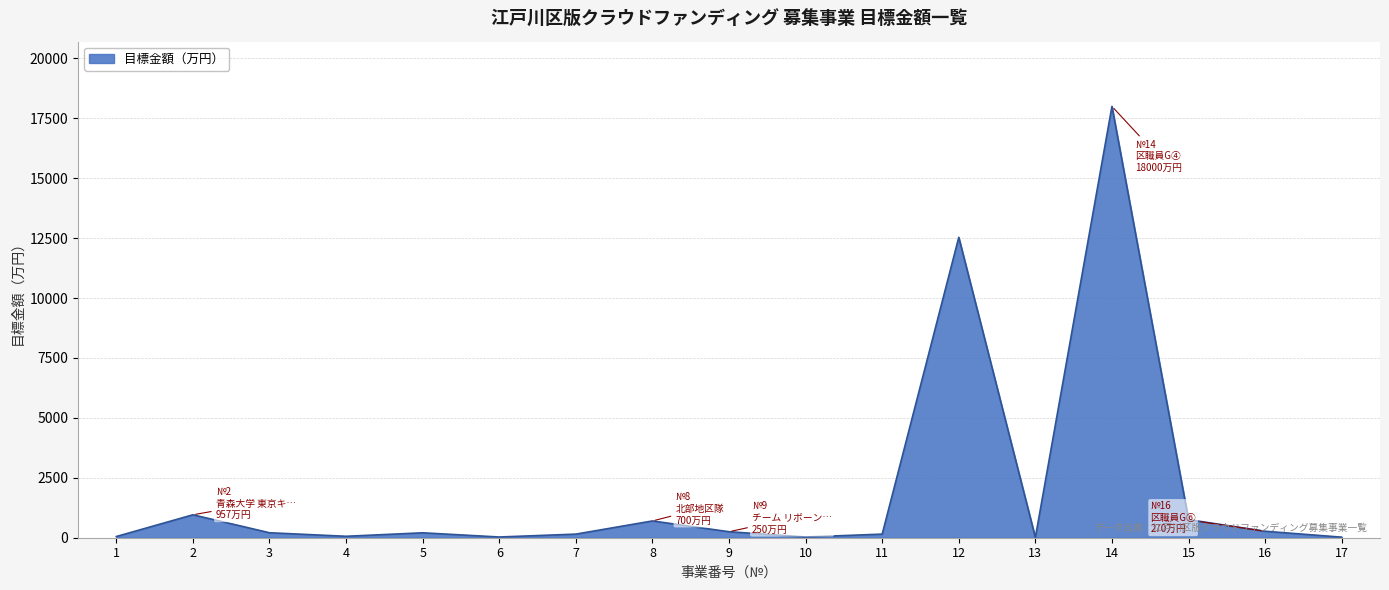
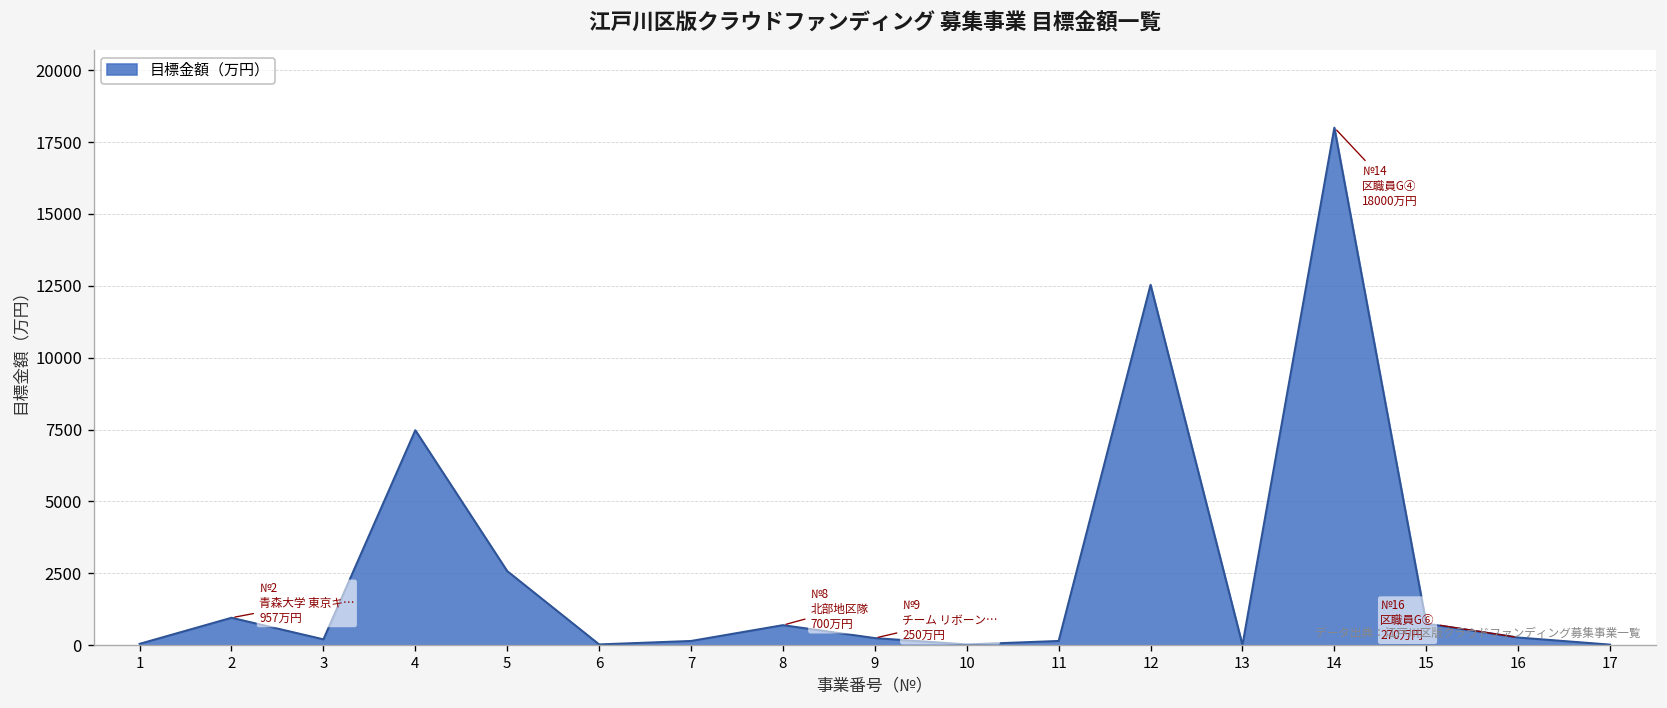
4: 100 -> 7500
5: 200 -> 2600
